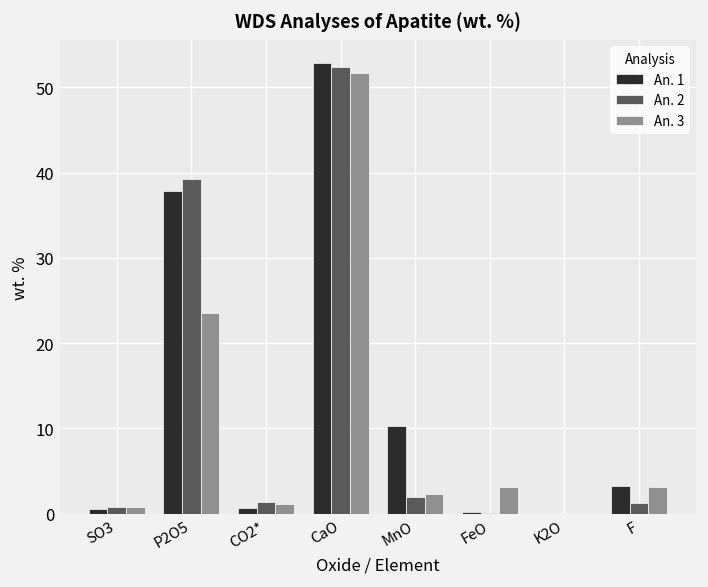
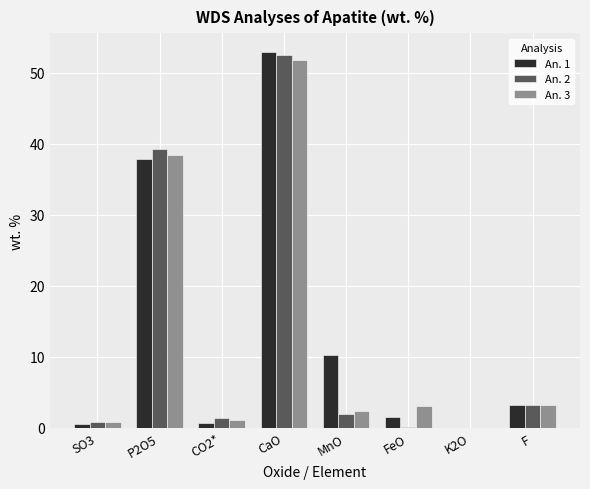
An. 3, P2O5: 23 -> 38
An. 1, FeO: 0 -> 1
An. 2, F: 1 -> 3
